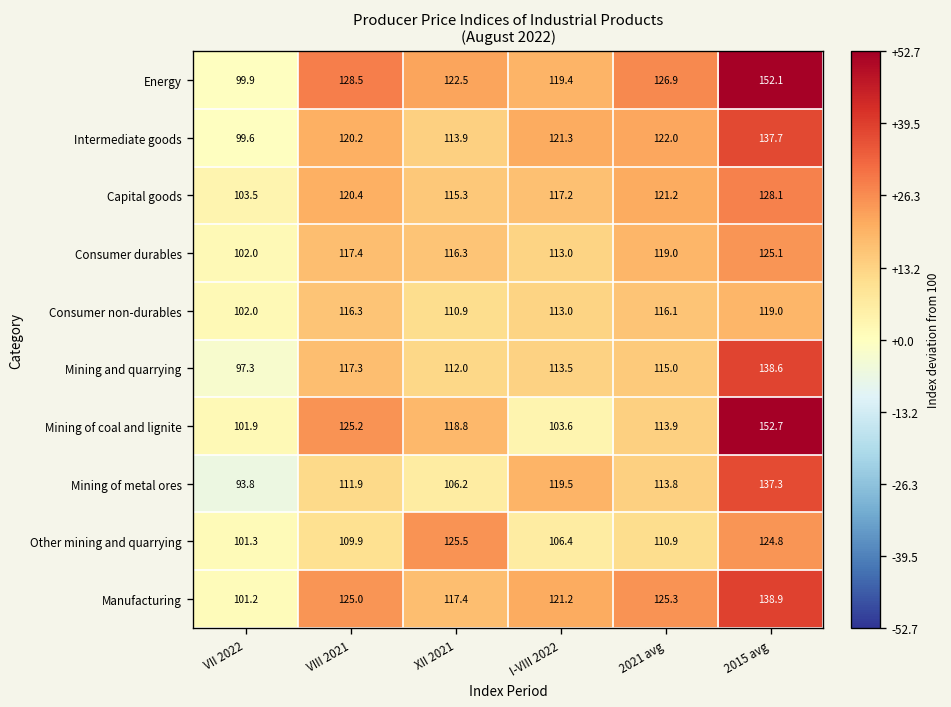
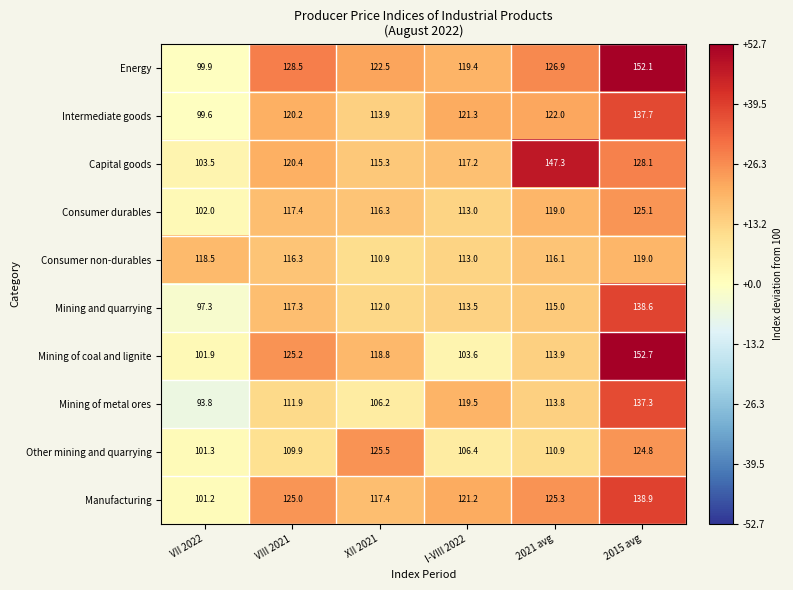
Capital goods, 2021 avg: 121.2 -> 147.3
Consumer non-durables, VII 2022: 102.0 -> 118.5
